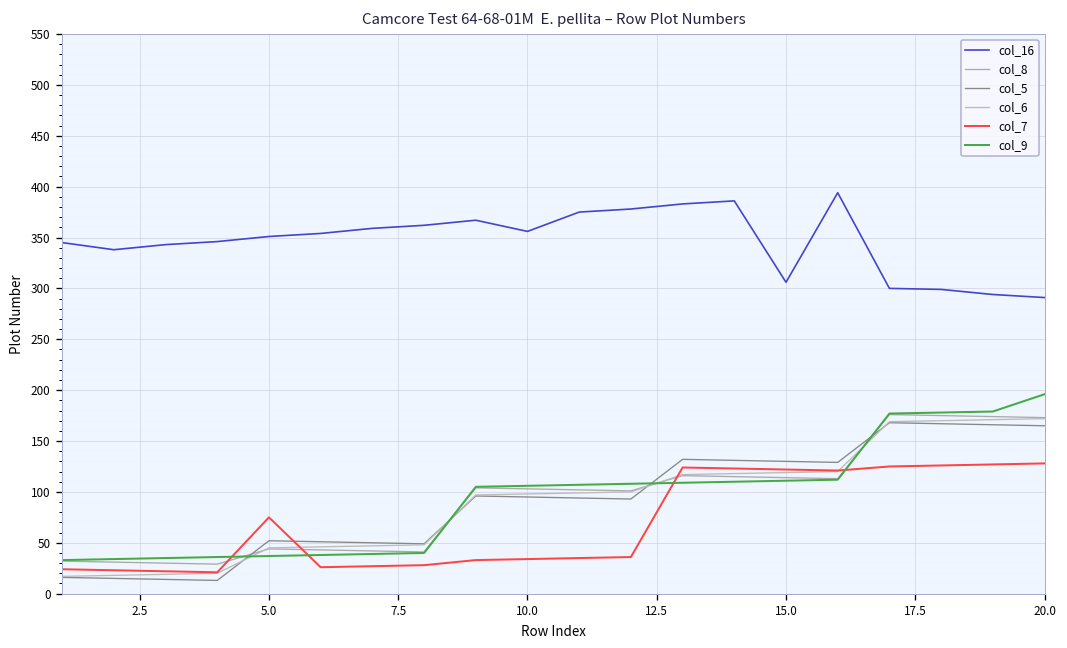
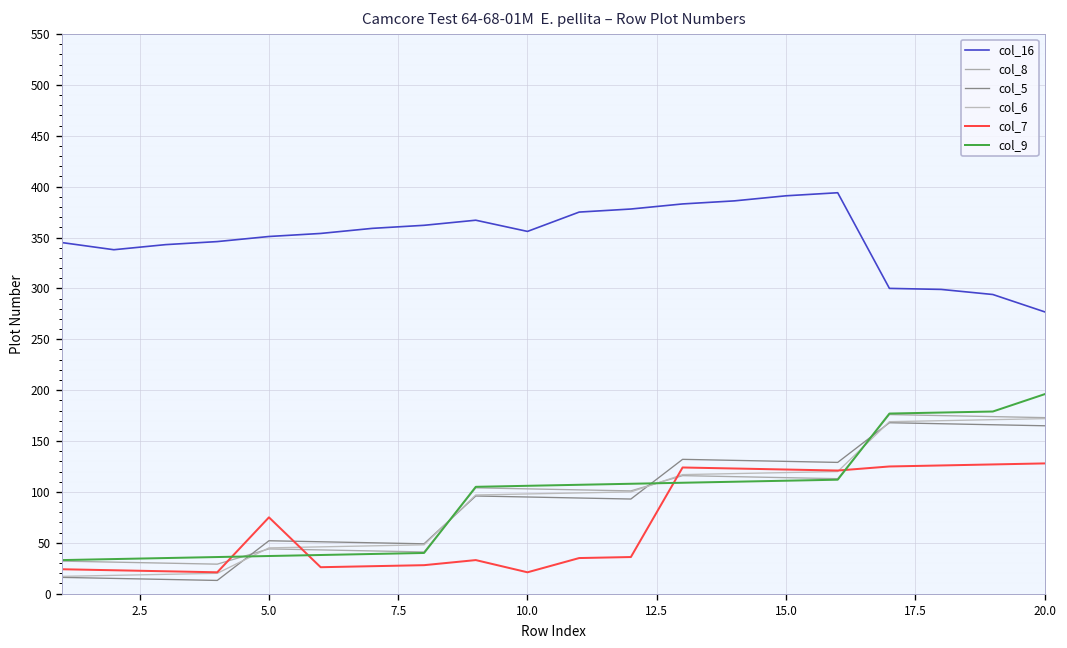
col_7, 10.0: 30 -> 20
col_16, 15.0: 310 -> 390
col_16, 20.0: 290 -> 280
